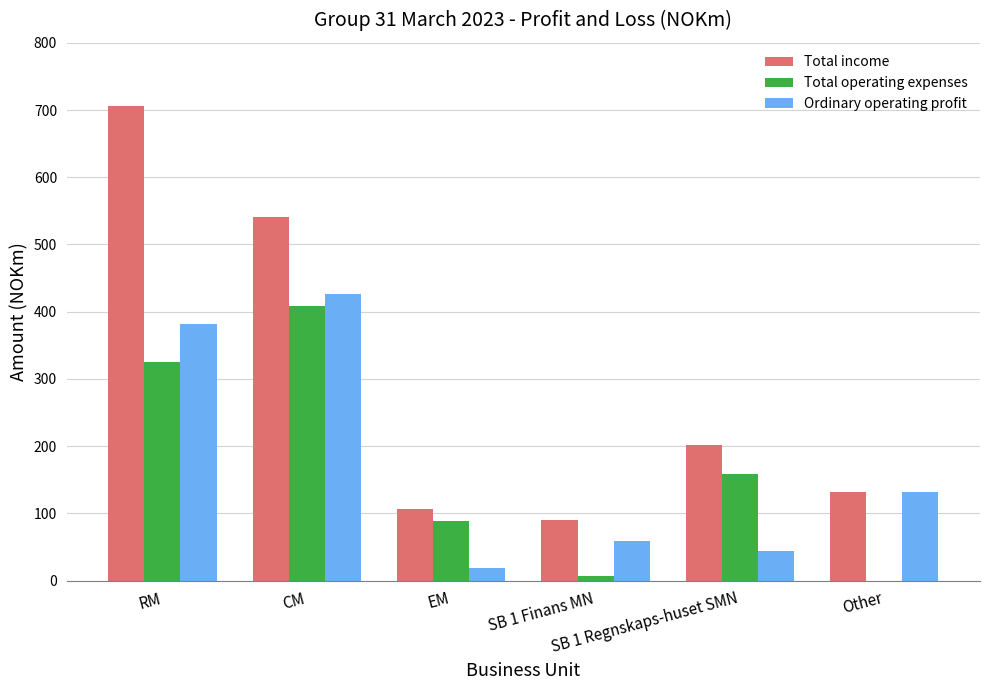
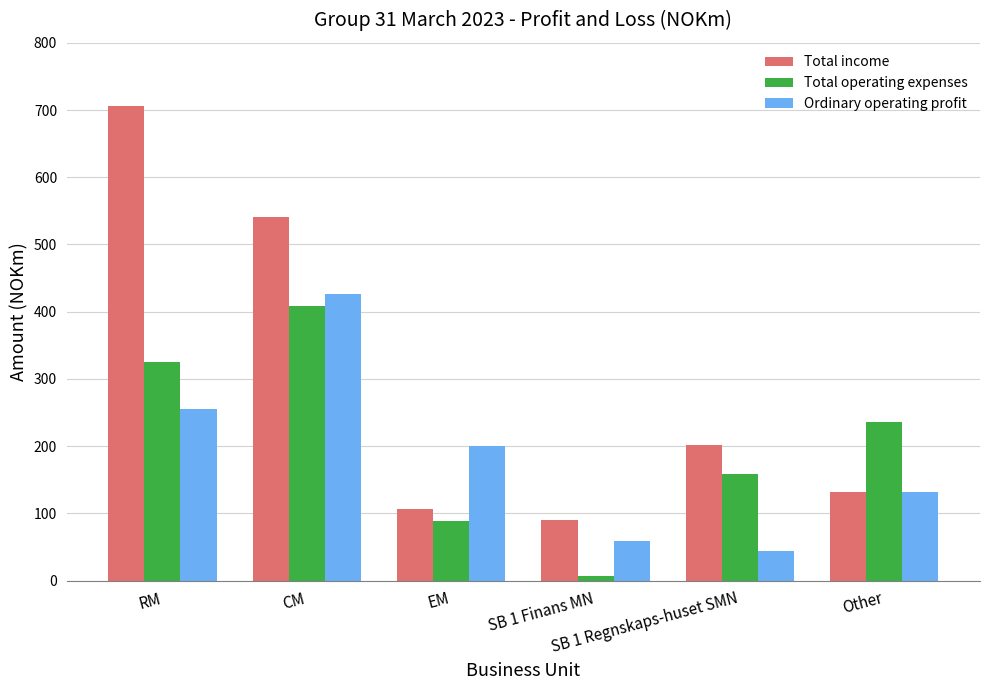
Ordinary operating profit, RM: 380 -> 250
Ordinary operating profit, EM: 20 -> 200
Total operating expenses, Other: 0 -> 240
